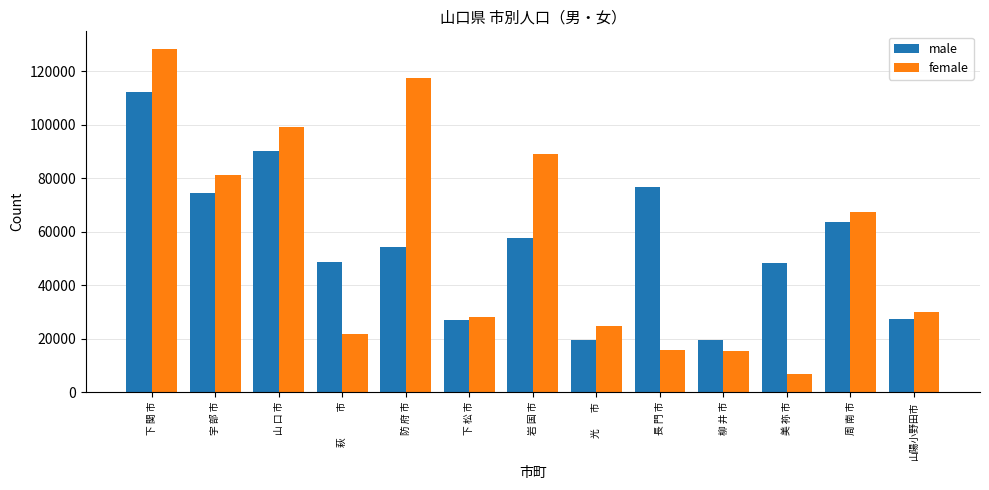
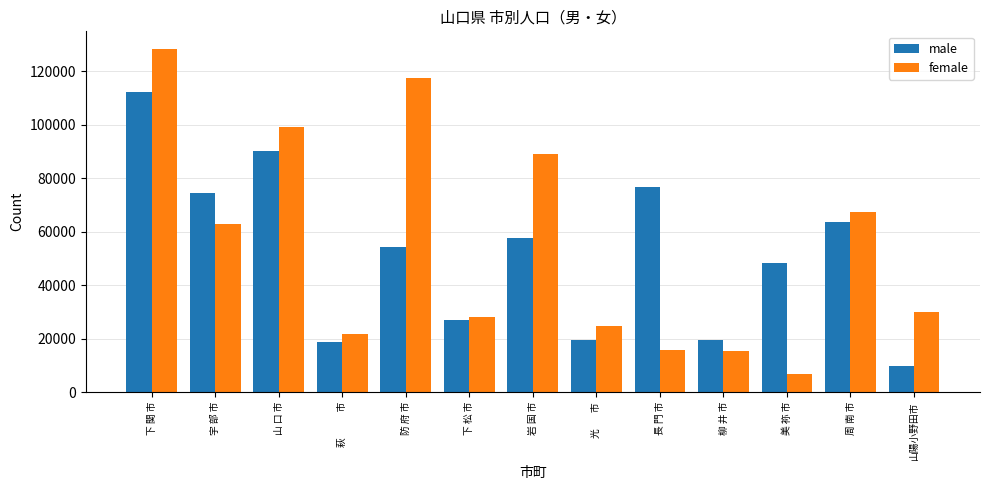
female, 宇 部 市: 81000 -> 63000
male, 萩 市: 49000 -> 19000
male, 山陽小野田市: 27000 -> 10000
